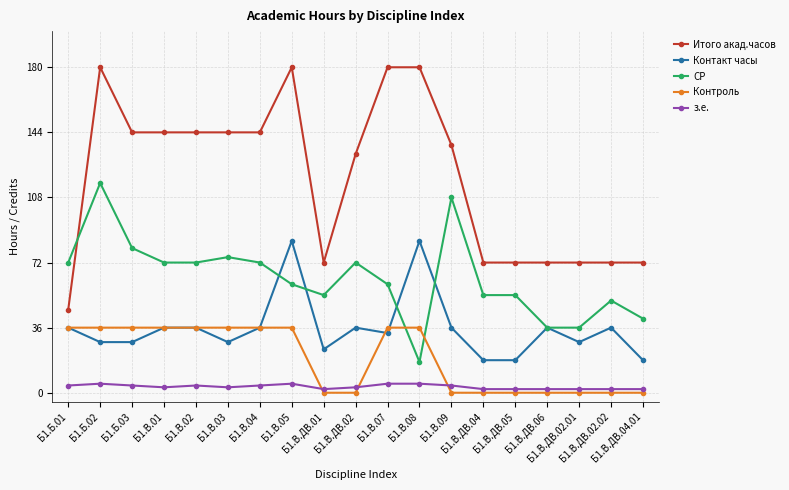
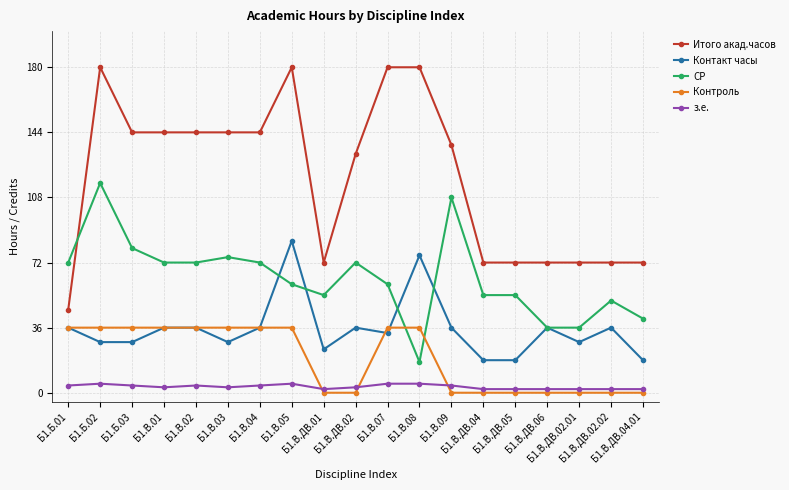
Контакт часы, Б1.В.08: 84 -> 76
